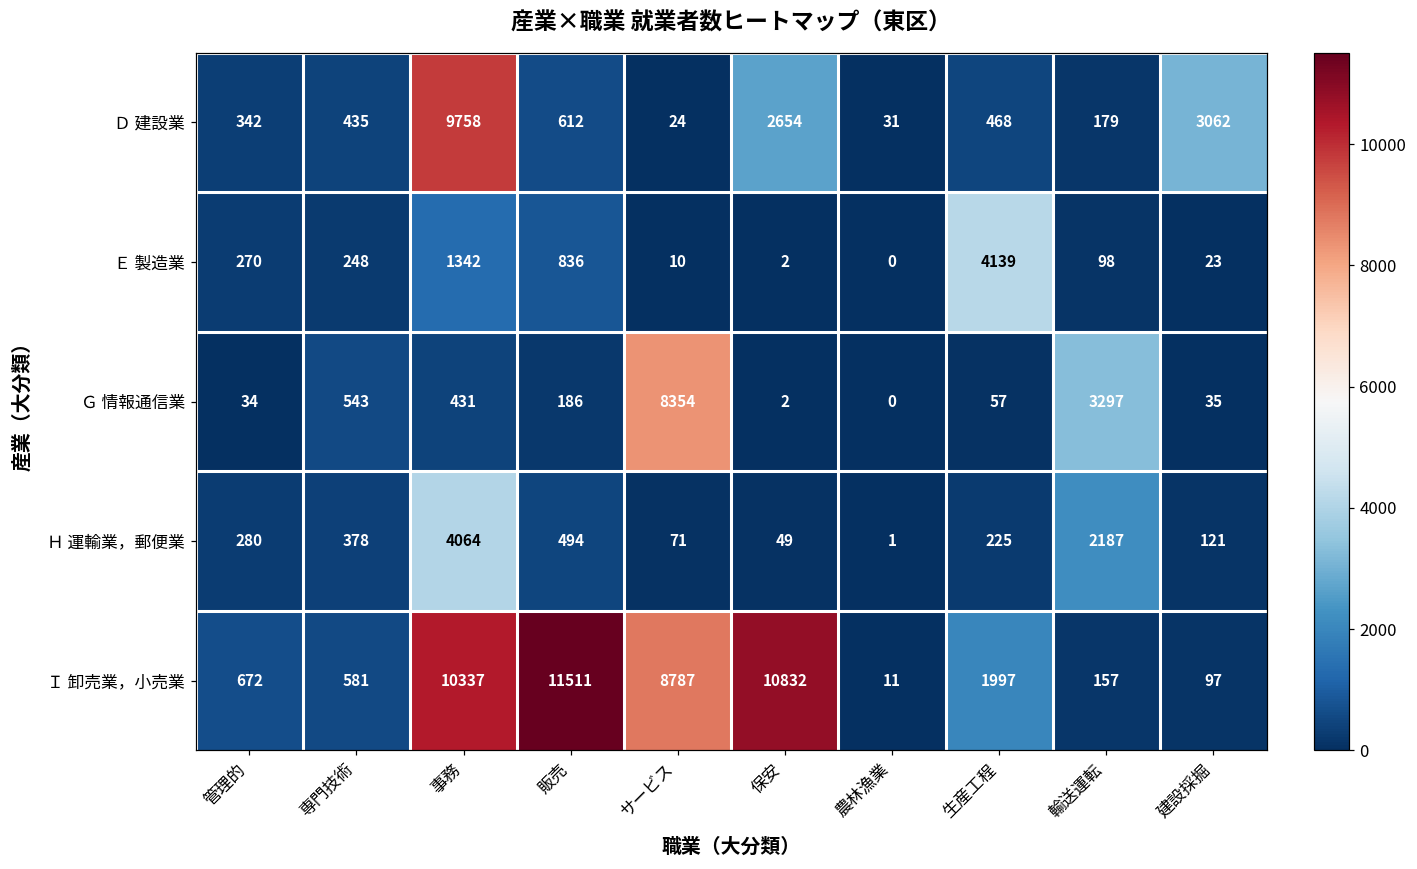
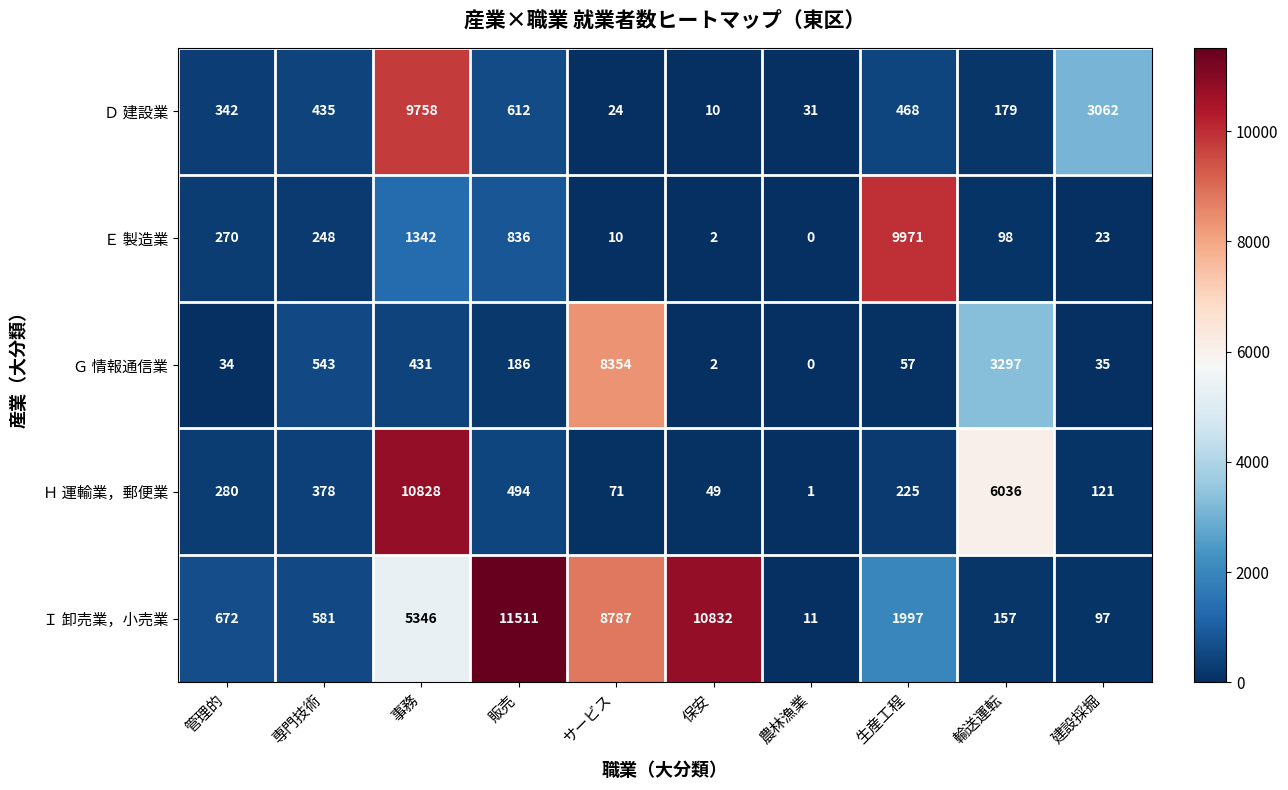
Ｄ 建設業, 保安: 2654 -> 10
Ｅ 製造業, 生産工程: 4139 -> 9971
Ｈ 運輸業，郵便業, 事務: 4064 -> 10828
Ｈ 運輸業，郵便業, 輸送運転: 2187 -> 6036
Ｉ 卸売業，小売業, 事務: 10337 -> 5346
